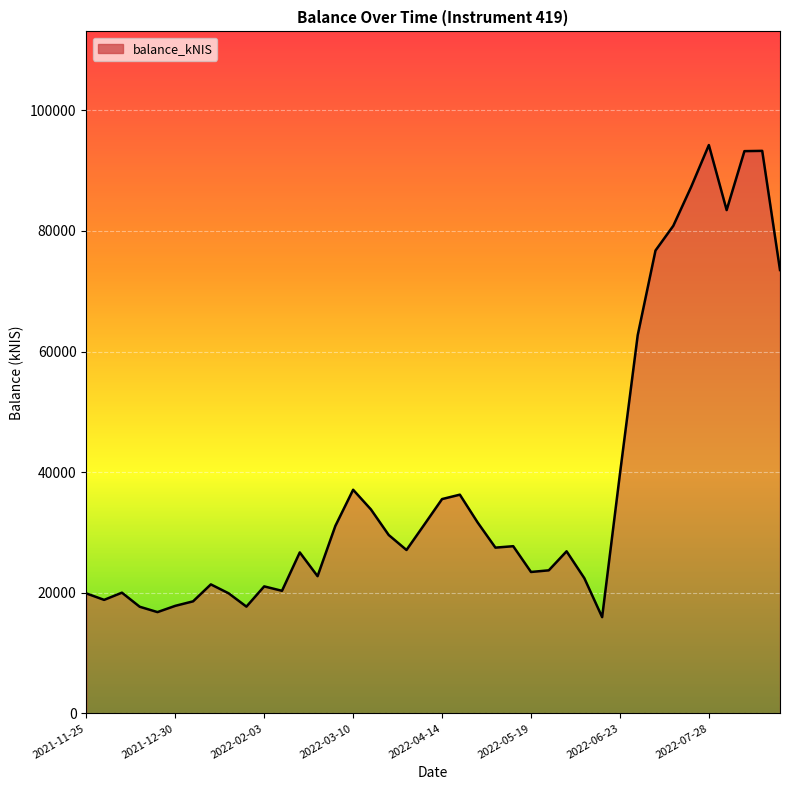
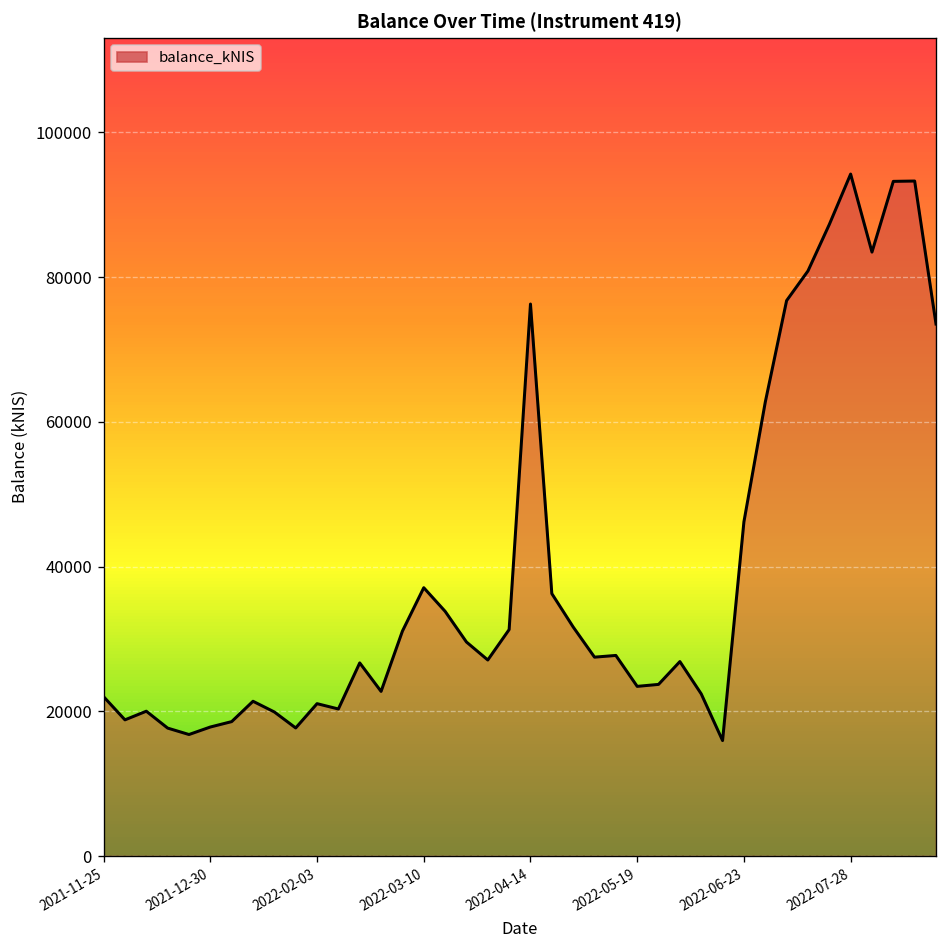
2021-11-25: 20000 -> 22000
2022-04-14: 36000 -> 76000
2022-06-23: 40000 -> 46000
